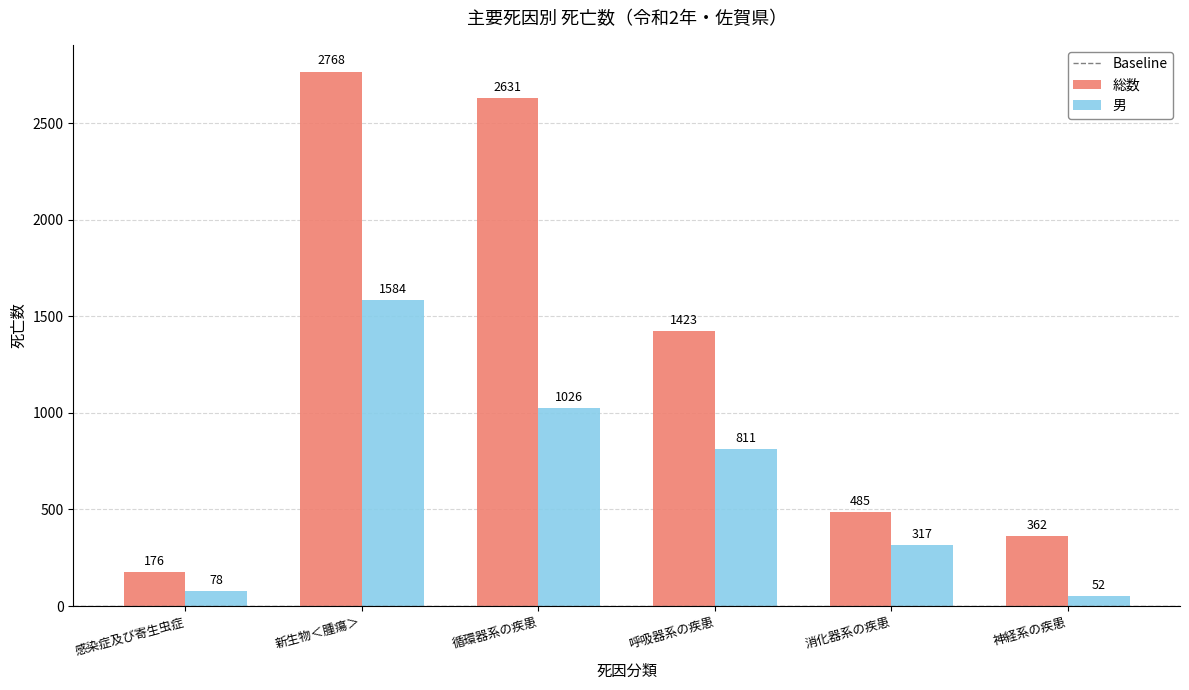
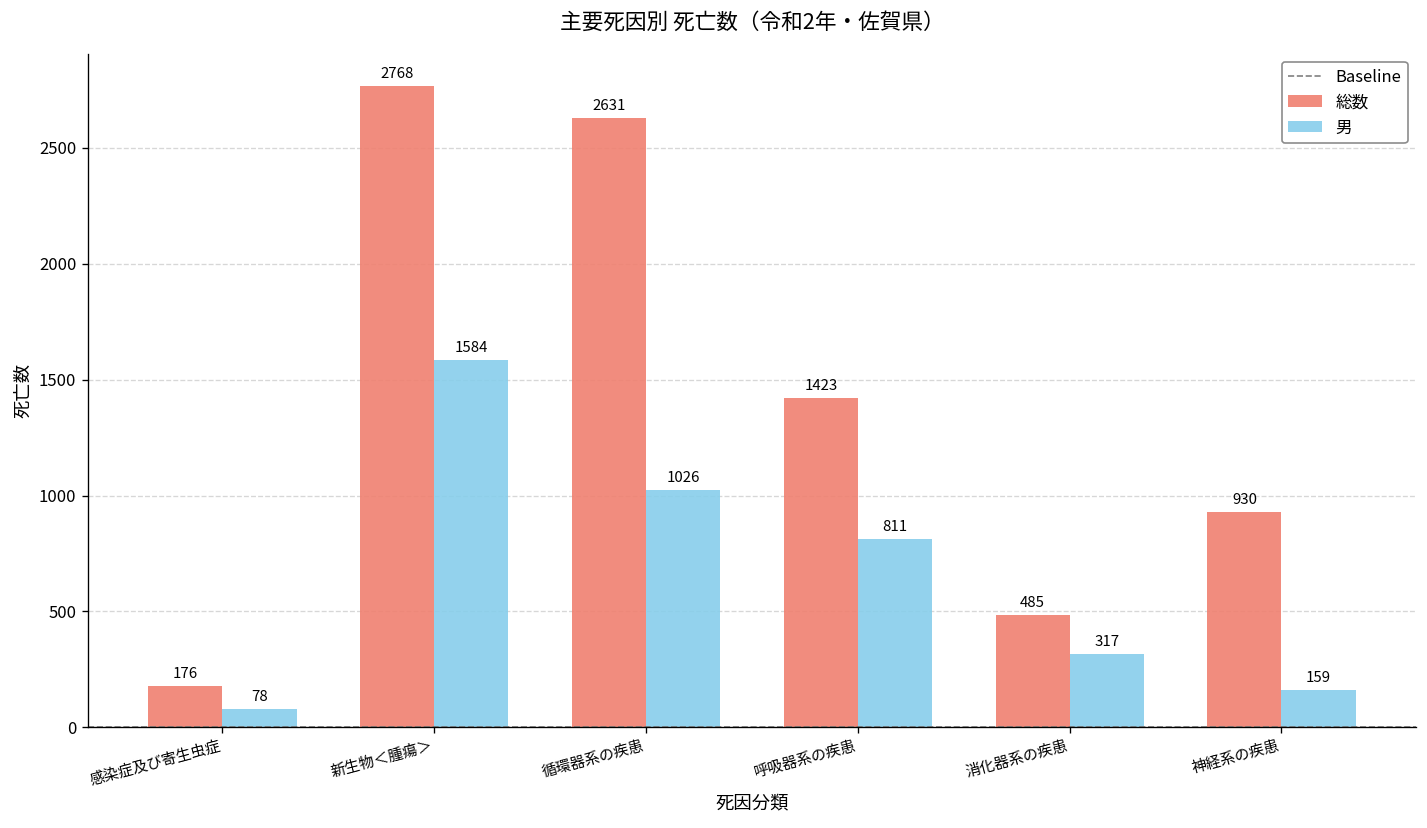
総数, 神経系の疾患: 362 -> 930
男, 神経系の疾患: 52 -> 159
